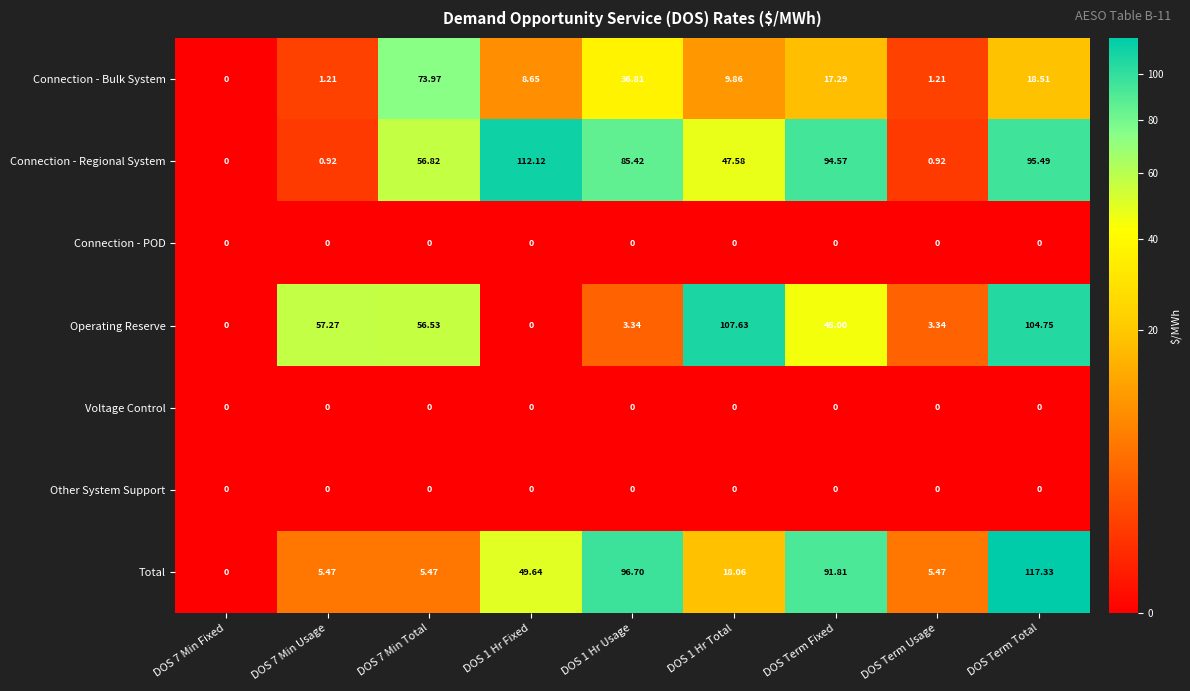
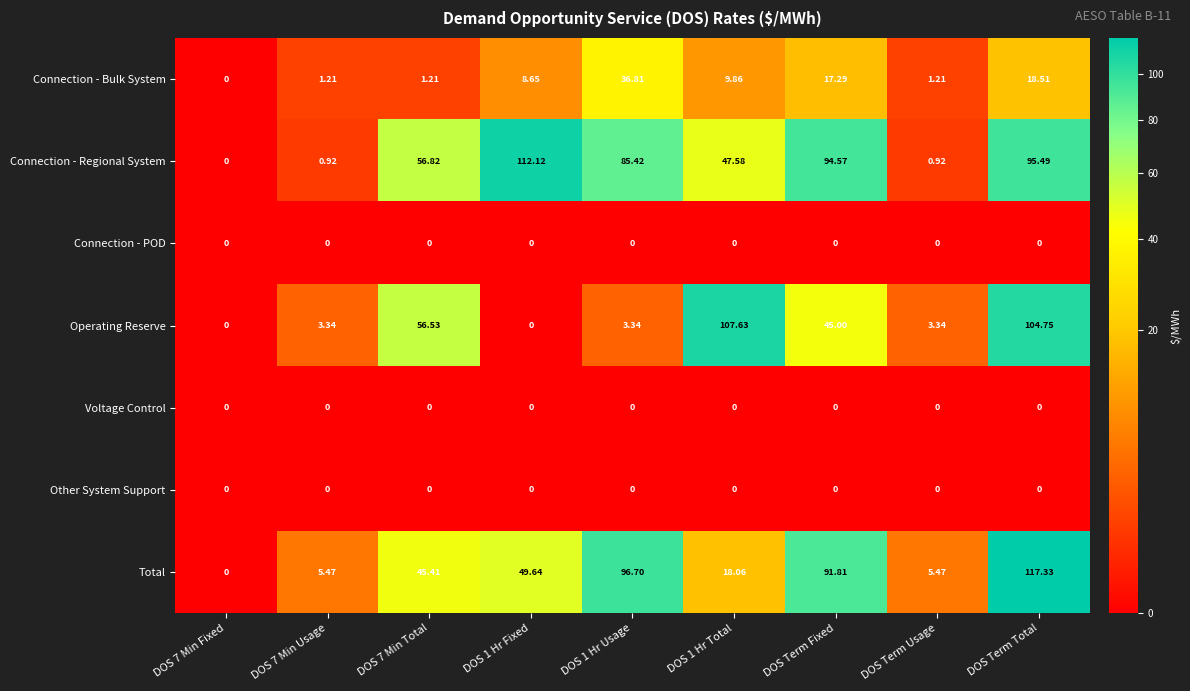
Connection - Bulk System, DOS 7 Min Total: 73.97 -> 1.21
Operating Reserve, DOS 7 Min Usage: 57.27 -> 3.34
Total, DOS 7 Min Total: 5.47 -> 45.41
